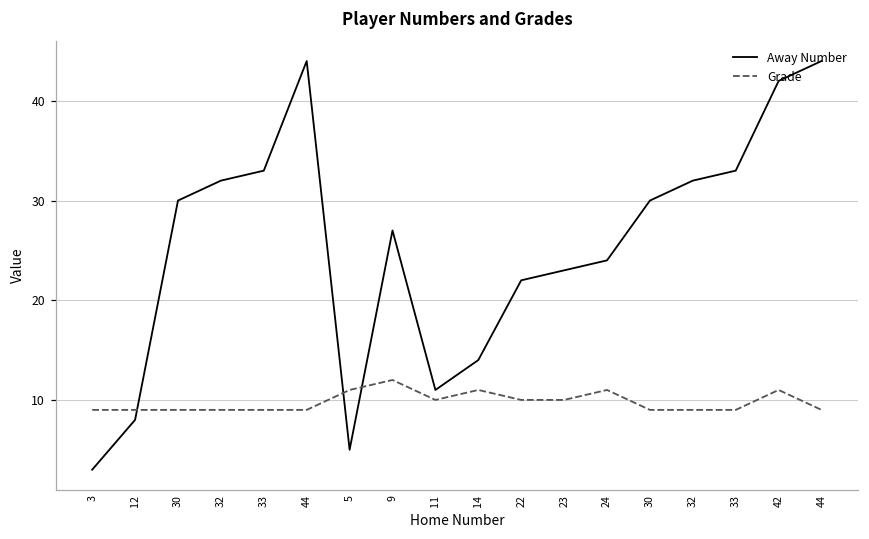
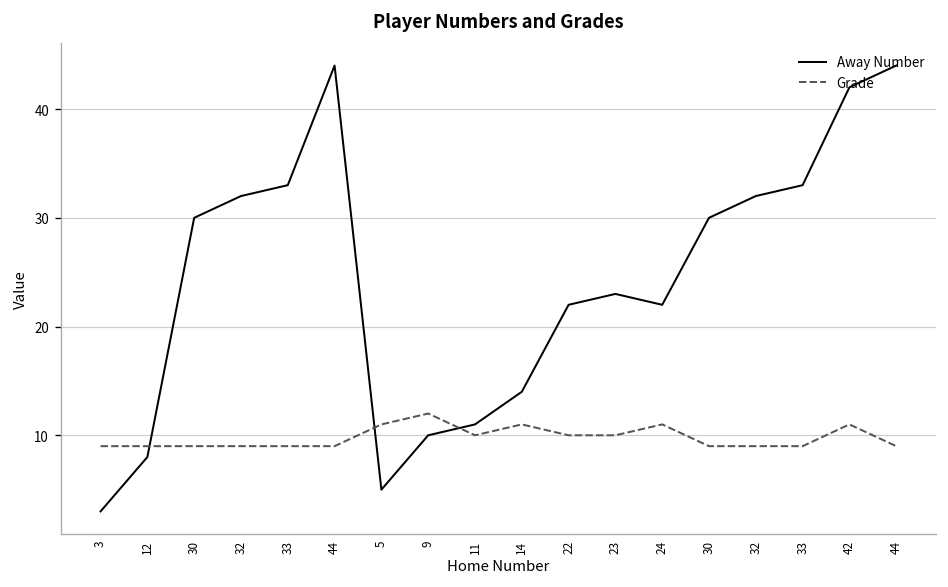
Away Number, 9: 27 -> 10
Away Number, 24: 24 -> 22
